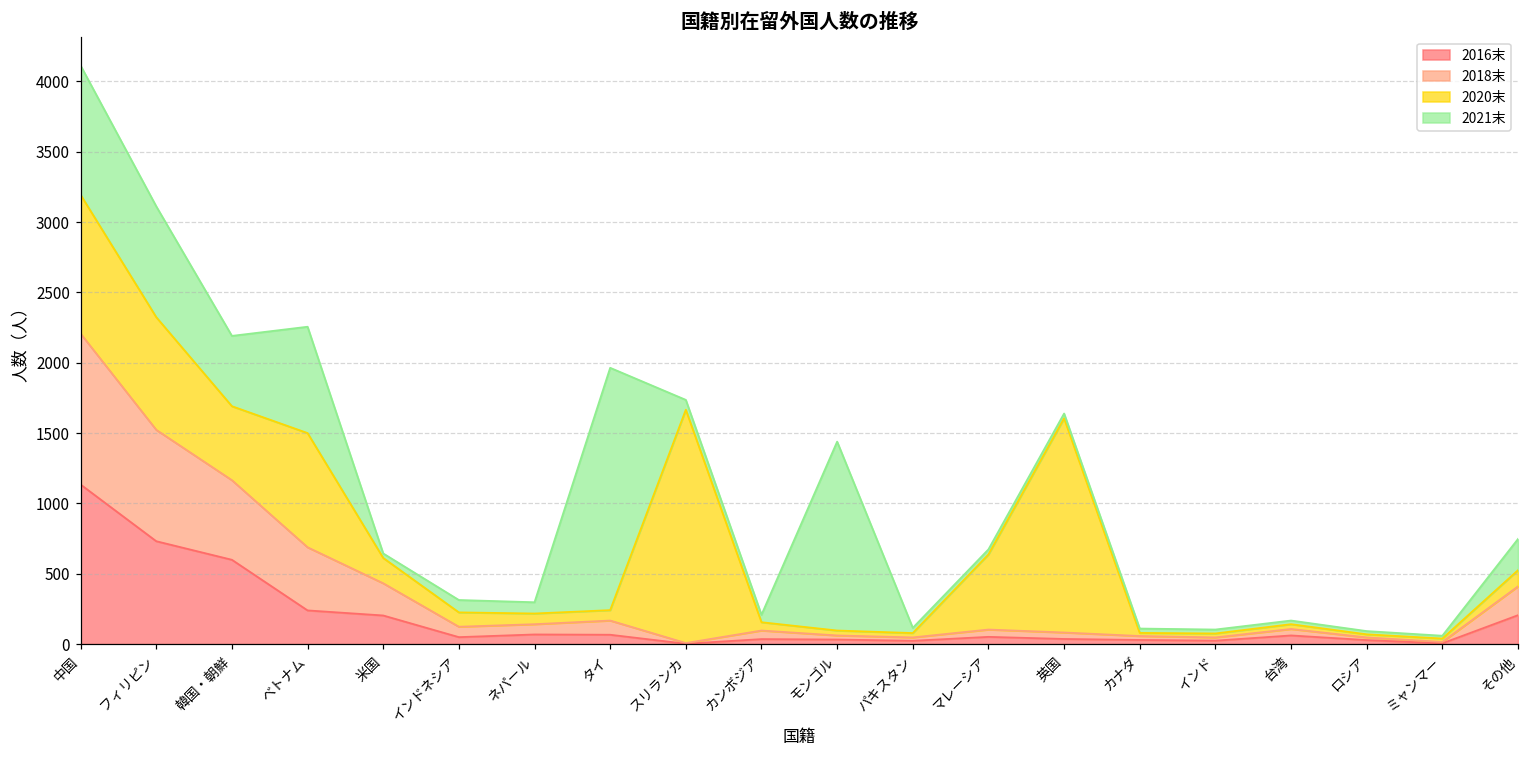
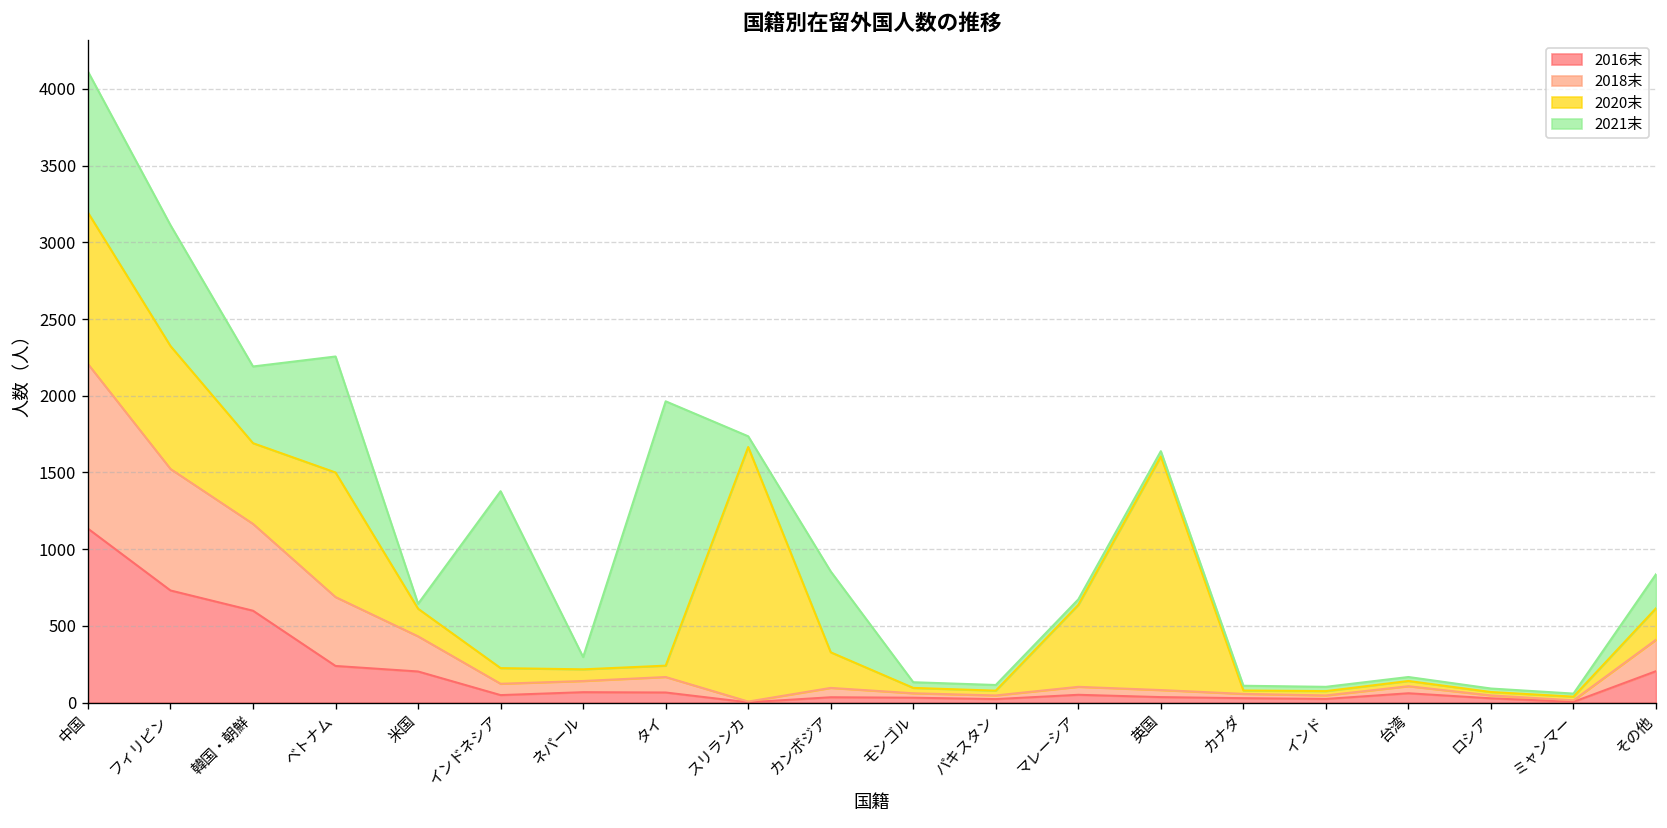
2021末, インドネシア: 90 -> 1150
2020末, カンボジア: 60 -> 230
2021末, カンボジア: 50 -> 530
2021末, モンゴル: 1340 -> 40
2020末, その他: 120 -> 210
